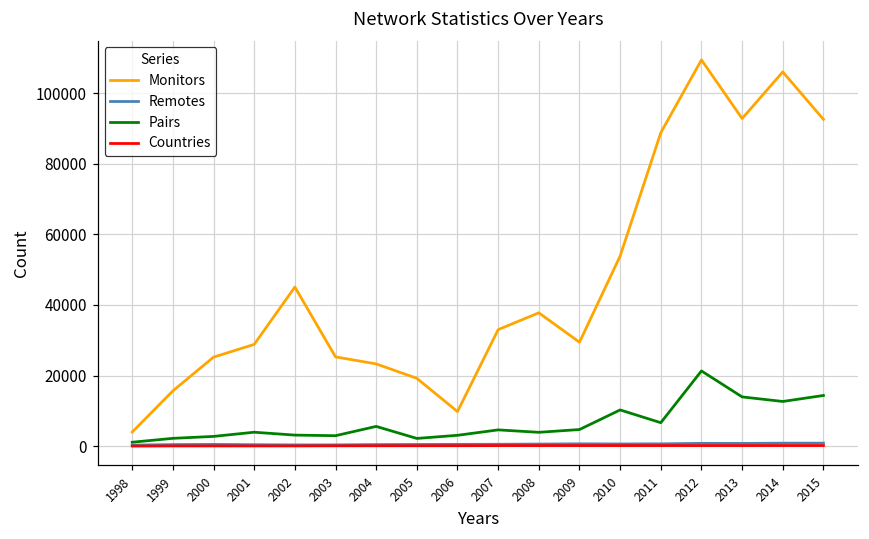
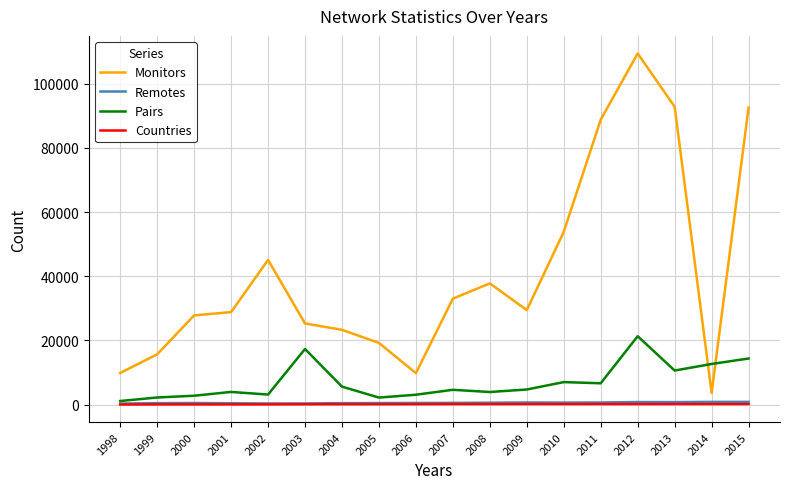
Monitors, 1998: 4000 -> 10000
Monitors, 2000: 25000 -> 28000
Pairs, 2003: 3000 -> 17000
Pairs, 2010: 10000 -> 7000
Pairs, 2013: 14000 -> 11000
Monitors, 2014: 106000 -> 4000
